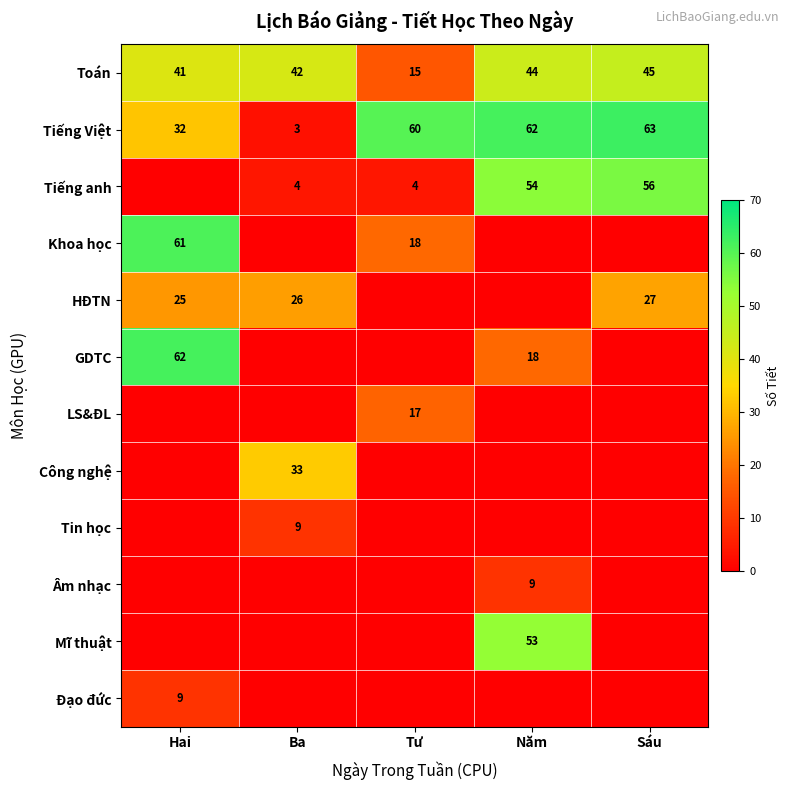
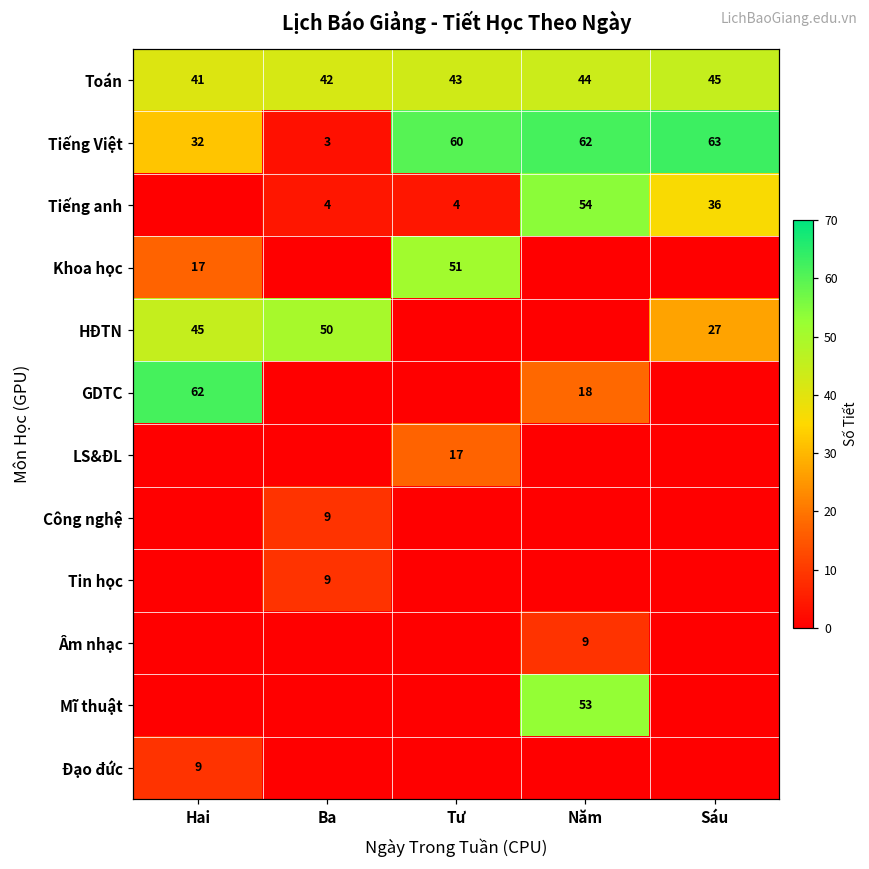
Toán, Tư: 15 -> 43
Tiếng anh, Sáu: 56 -> 36
Khoa học, Hai: 61 -> 17
Khoa học, Tư: 18 -> 51
HĐTN, Hai: 25 -> 45
HĐTN, Ba: 26 -> 50
Công nghệ, Ba: 33 -> 9
